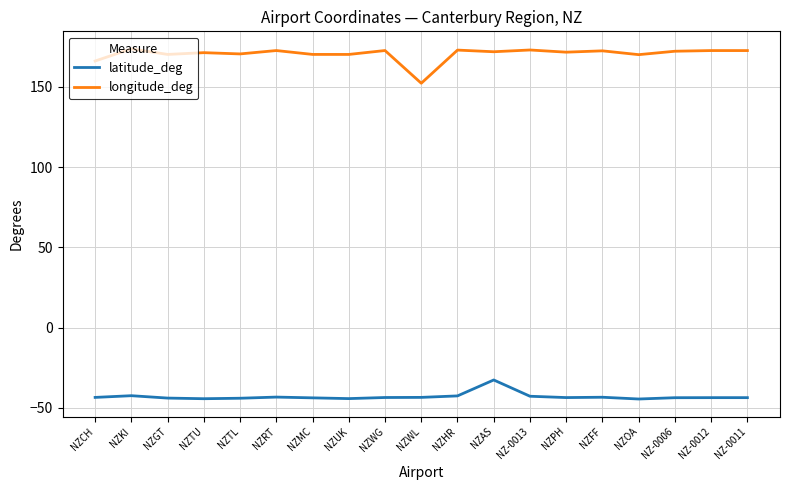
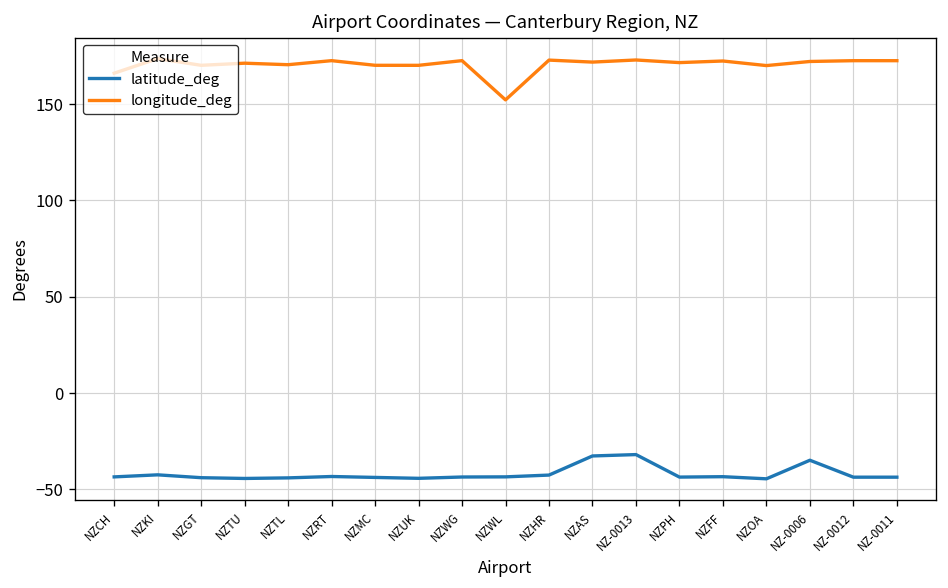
latitude_deg, NZ-0013: -43 -> -32
latitude_deg, NZ-0006: -44 -> -35
